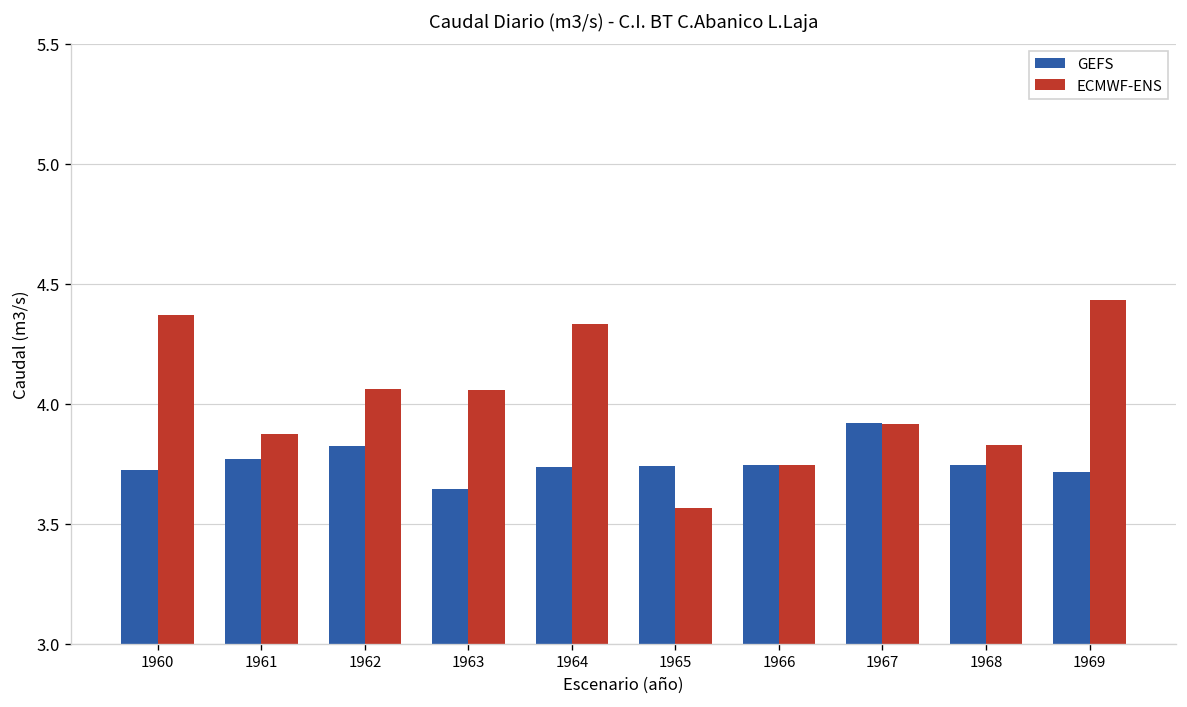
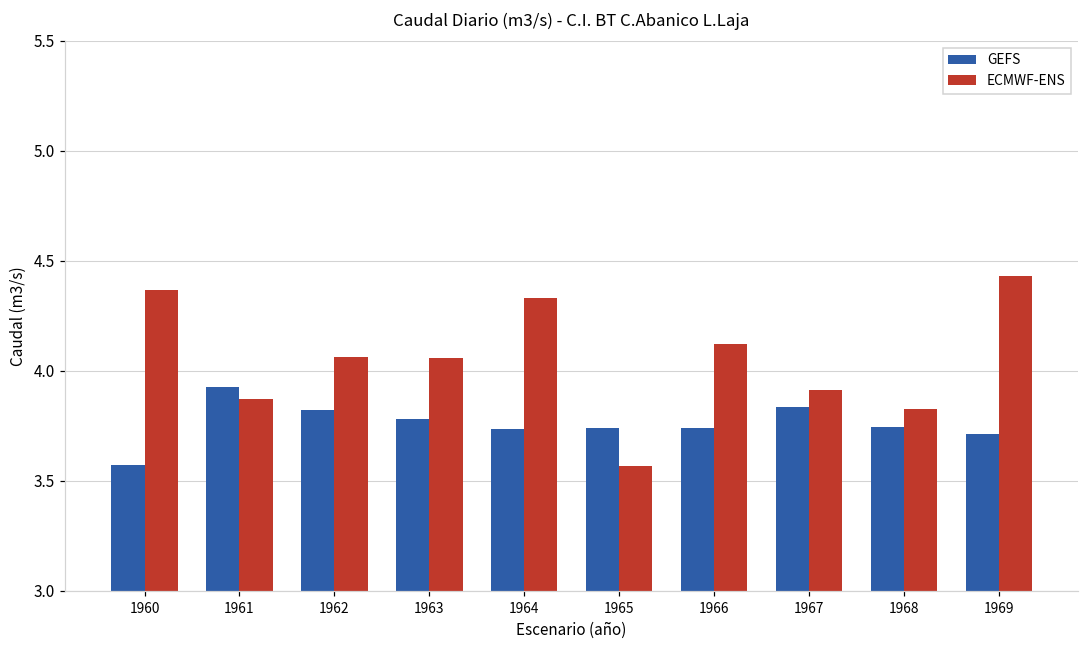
GEFS, 1960: 3.72 -> 3.57
GEFS, 1961: 3.77 -> 3.93
GEFS, 1963: 3.64 -> 3.78
ECMWF-ENS, 1966: 3.74 -> 4.12
GEFS, 1967: 3.92 -> 3.84
